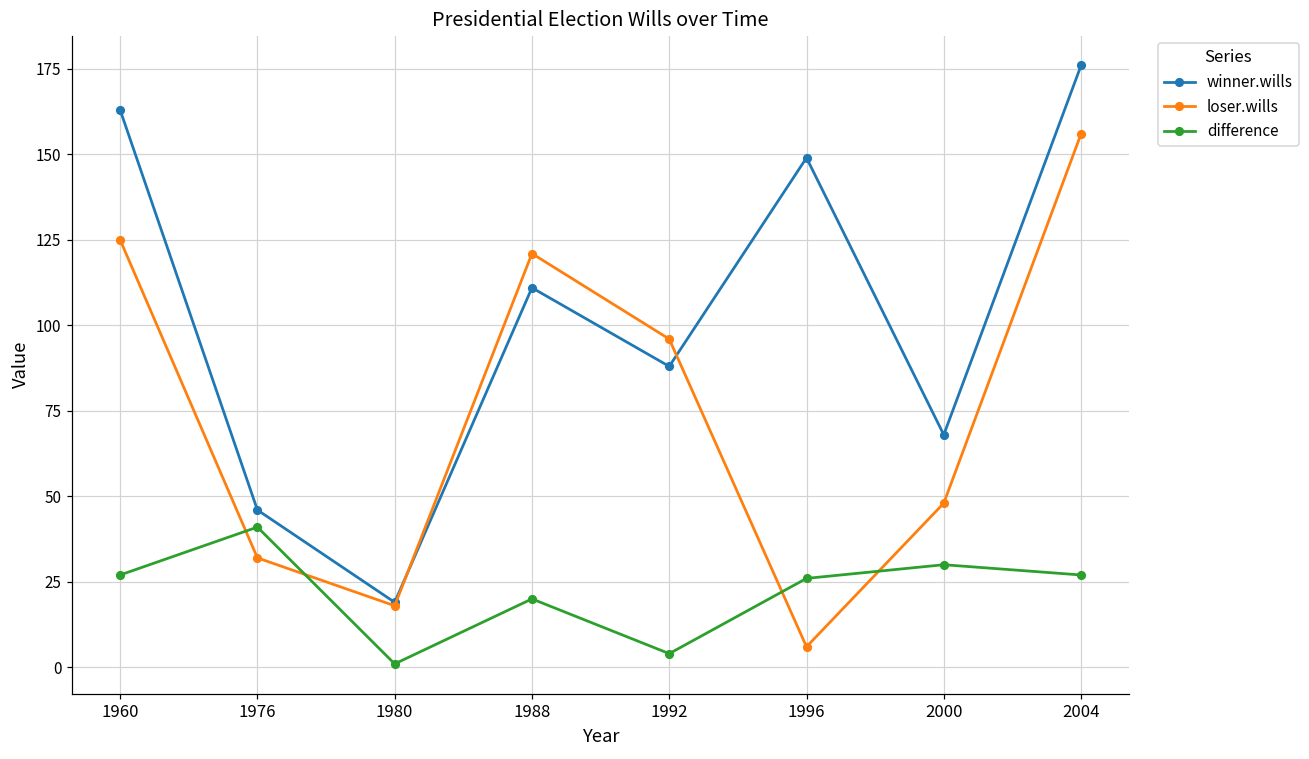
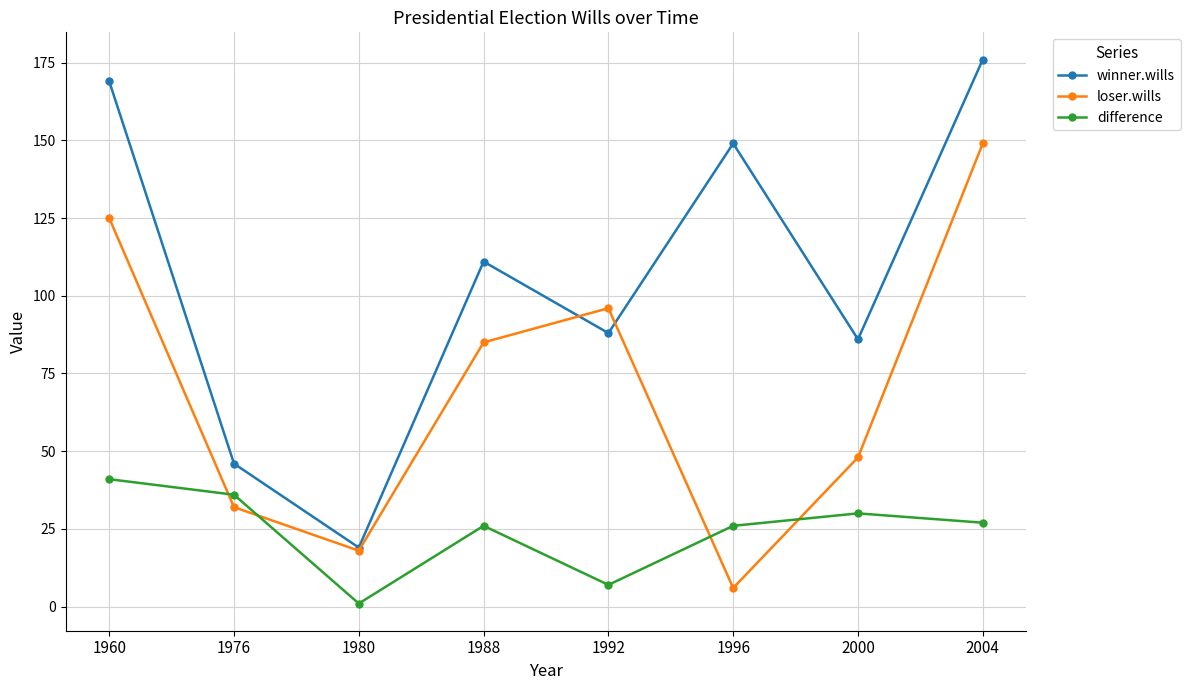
winner.wills, 1960: 163 -> 169
difference, 1960: 27 -> 41
difference, 1976: 41 -> 36
loser.wills, 1988: 121 -> 85
difference, 1988: 20 -> 26
difference, 1992: 4 -> 7
winner.wills, 2000: 68 -> 86
loser.wills, 2004: 156 -> 149
